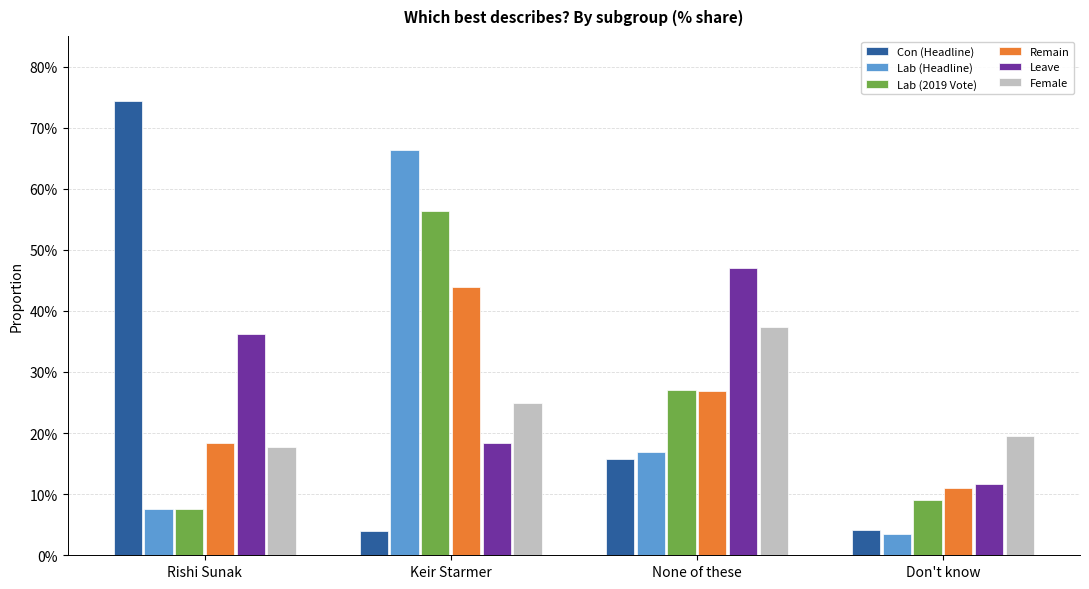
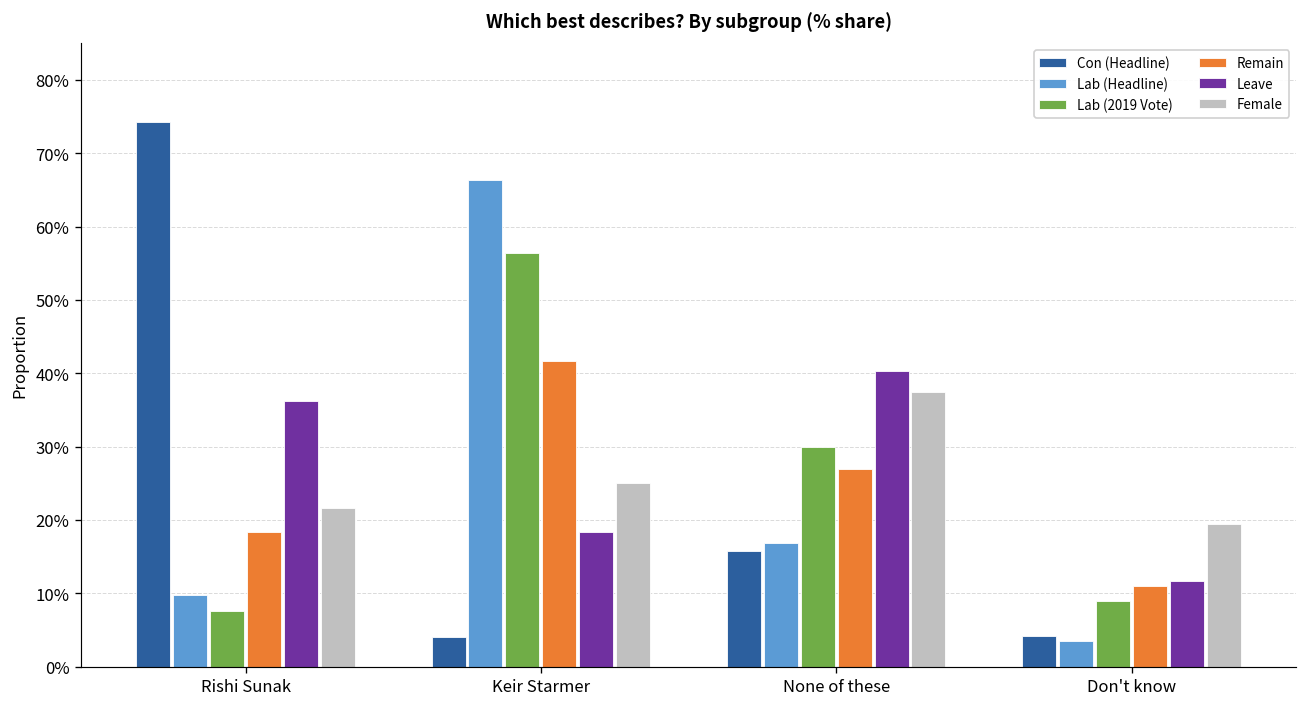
Lab (Headline), Rishi Sunak: 8% -> 10%
Female, Rishi Sunak: 18% -> 22%
Remain, Keir Starmer: 44% -> 42%
Lab (2019 Vote), None of these: 27% -> 30%
Leave, None of these: 47% -> 40%
